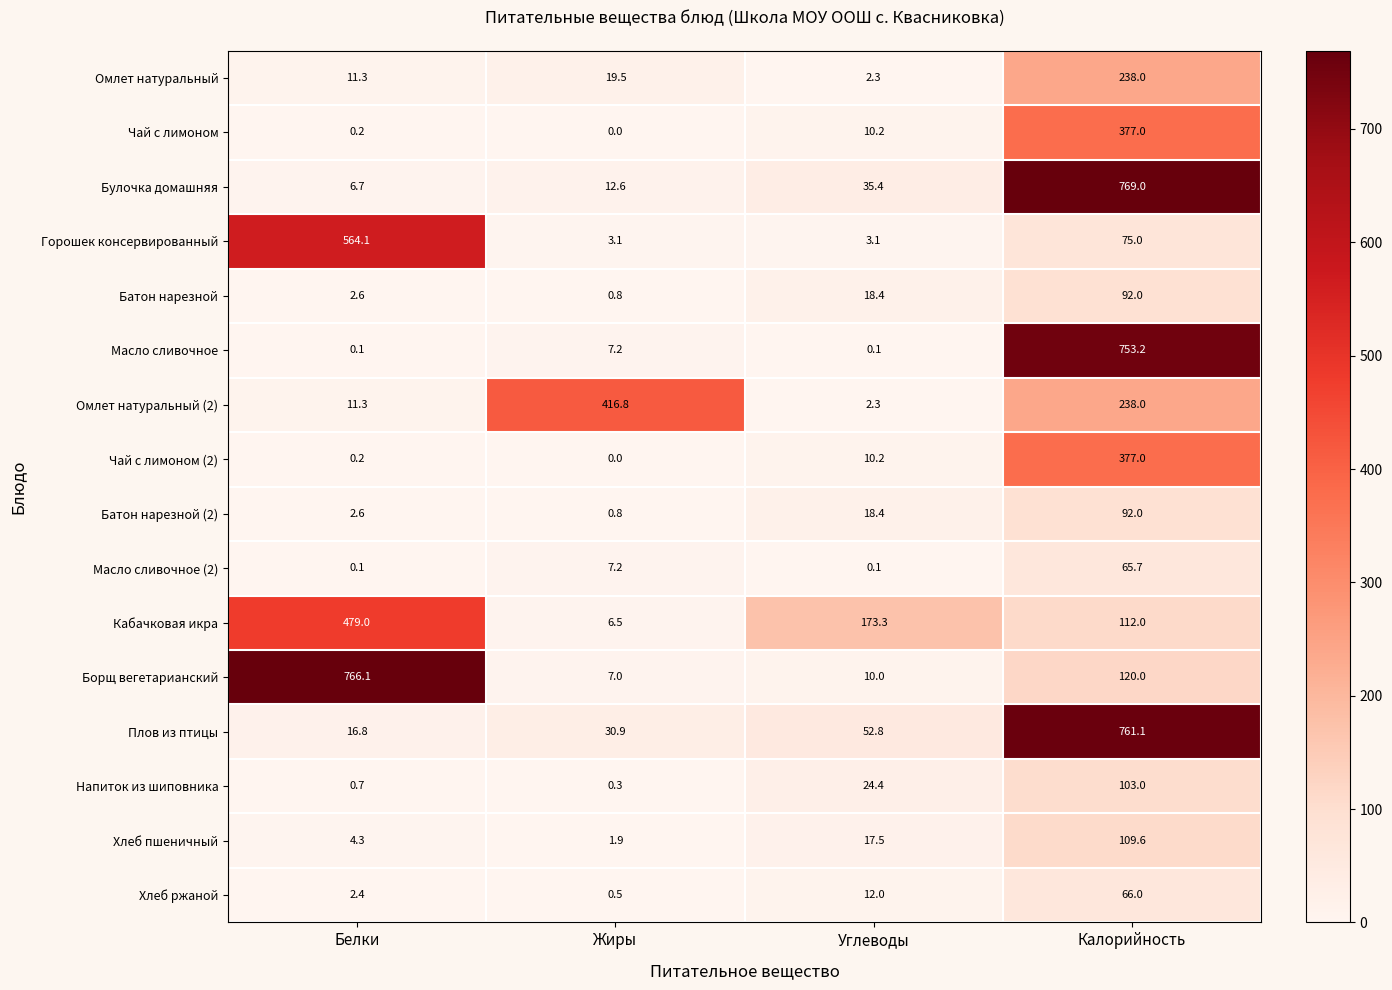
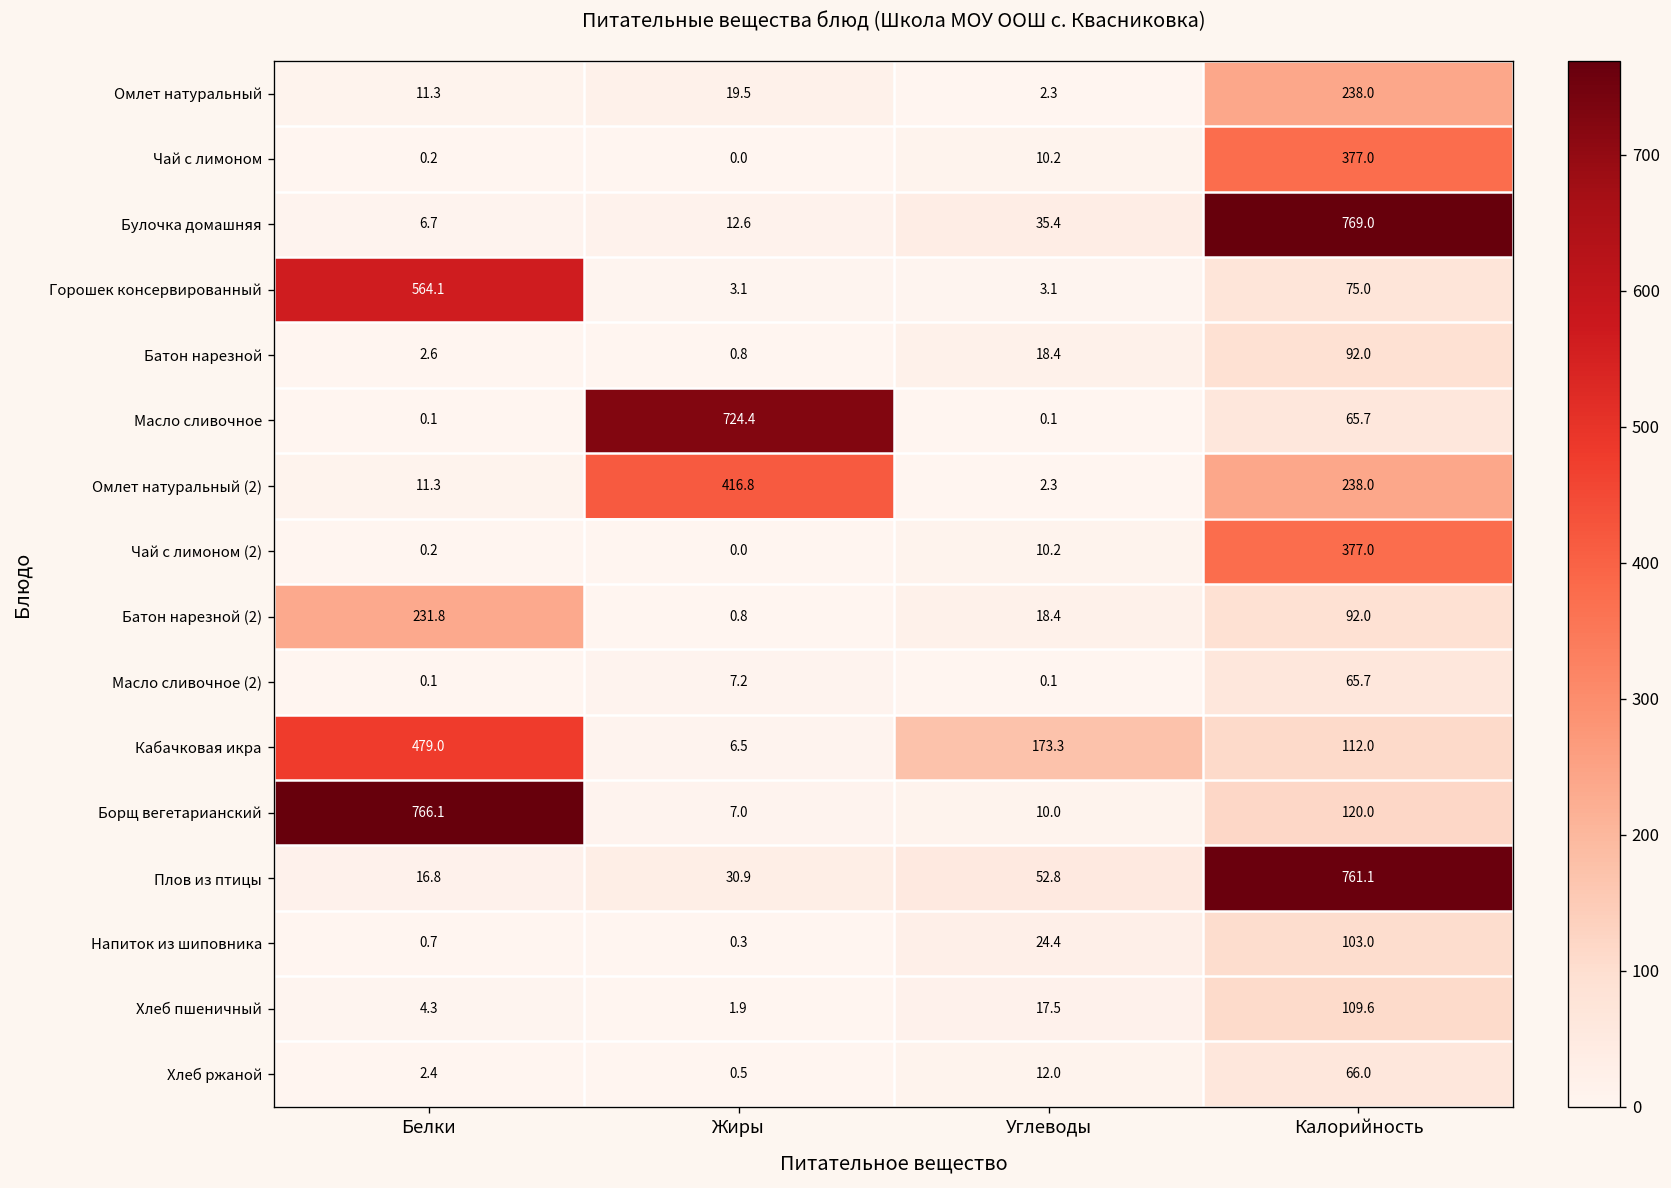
Масло сливочное, Жиры: 7.2 -> 724.4
Масло сливочное, Калорийность: 753.2 -> 65.7
Батон нарезной (2), Белки: 2.6 -> 231.8
